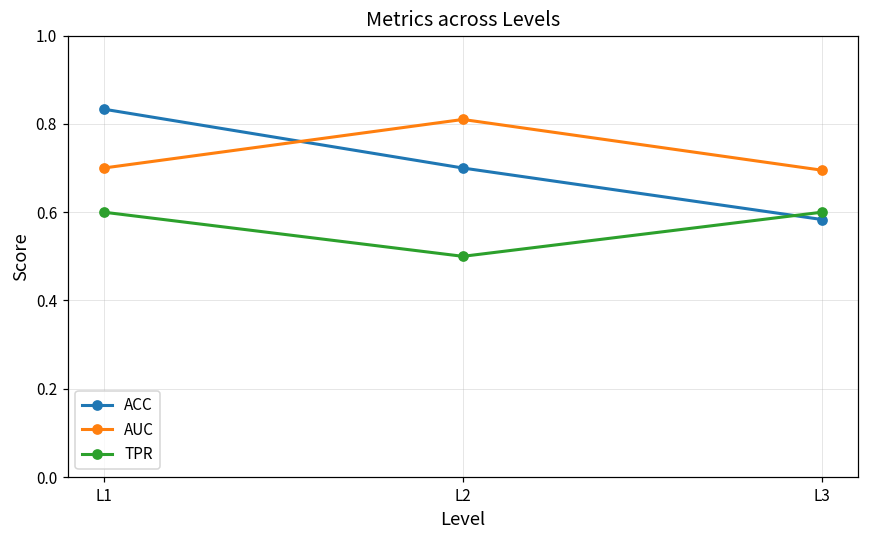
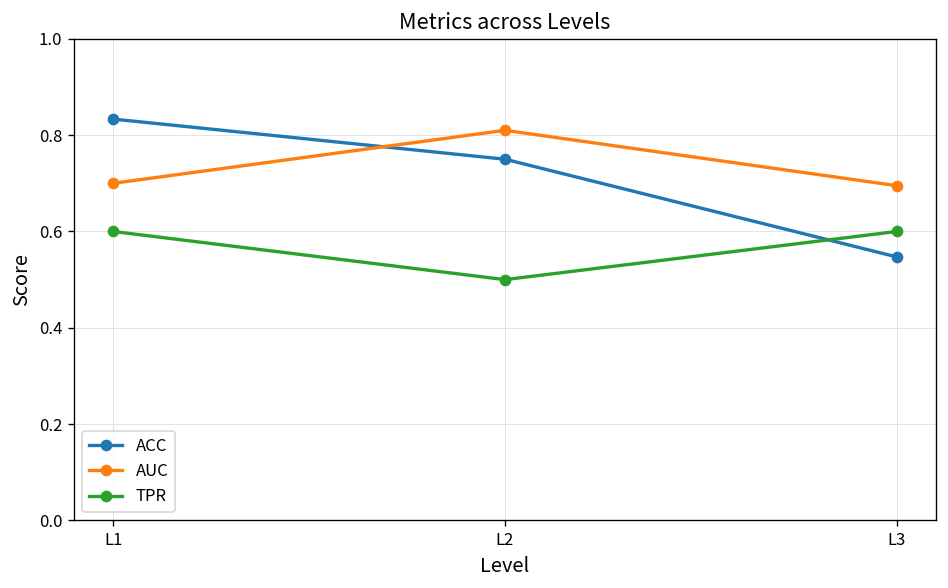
ACC, L2: 0.70 -> 0.75
ACC, L3: 0.58 -> 0.55
